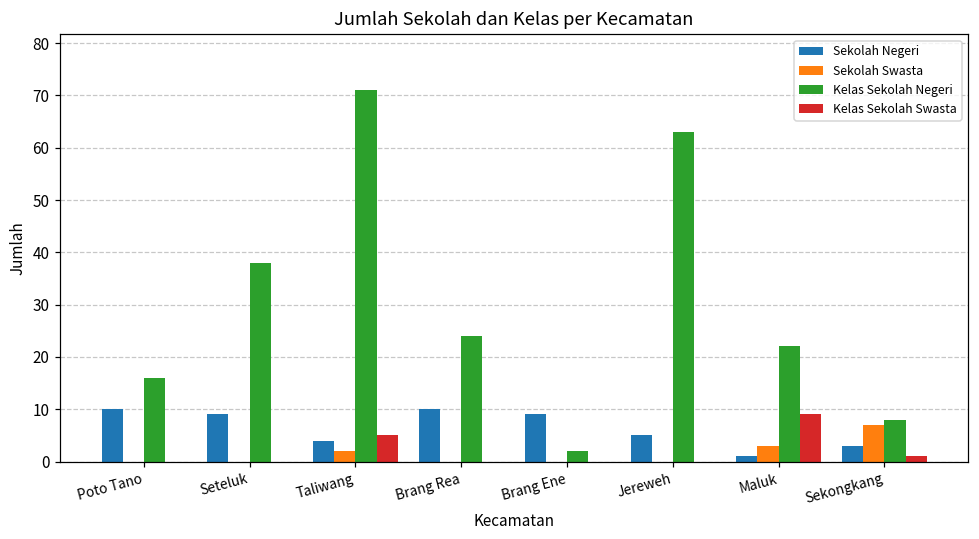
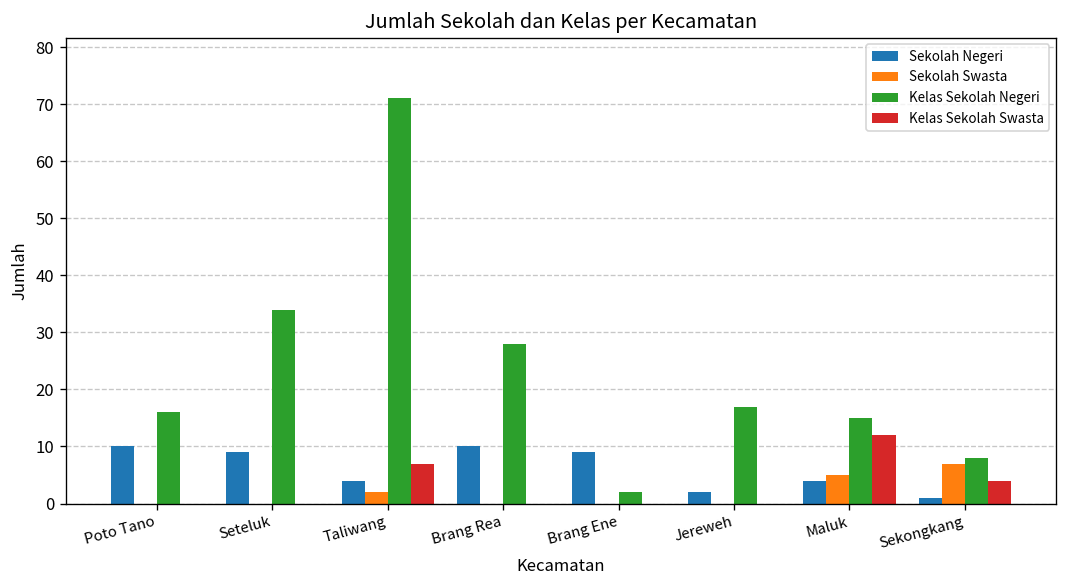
Kelas Sekolah Negeri, Seteluk: 38 -> 34
Kelas Sekolah Swasta, Taliwang: 5 -> 7
Kelas Sekolah Negeri, Brang Rea: 24 -> 28
Sekolah Negeri, Jereweh: 5 -> 2
Kelas Sekolah Negeri, Jereweh: 63 -> 17
Sekolah Negeri, Maluk: 1 -> 4
Sekolah Swasta, Maluk: 3 -> 5
Kelas Sekolah Negeri, Maluk: 22 -> 15
Kelas Sekolah Swasta, Maluk: 9 -> 12
Sekolah Negeri, Sekongkang: 3 -> 1
Kelas Sekolah Swasta, Sekongkang: 1 -> 4
